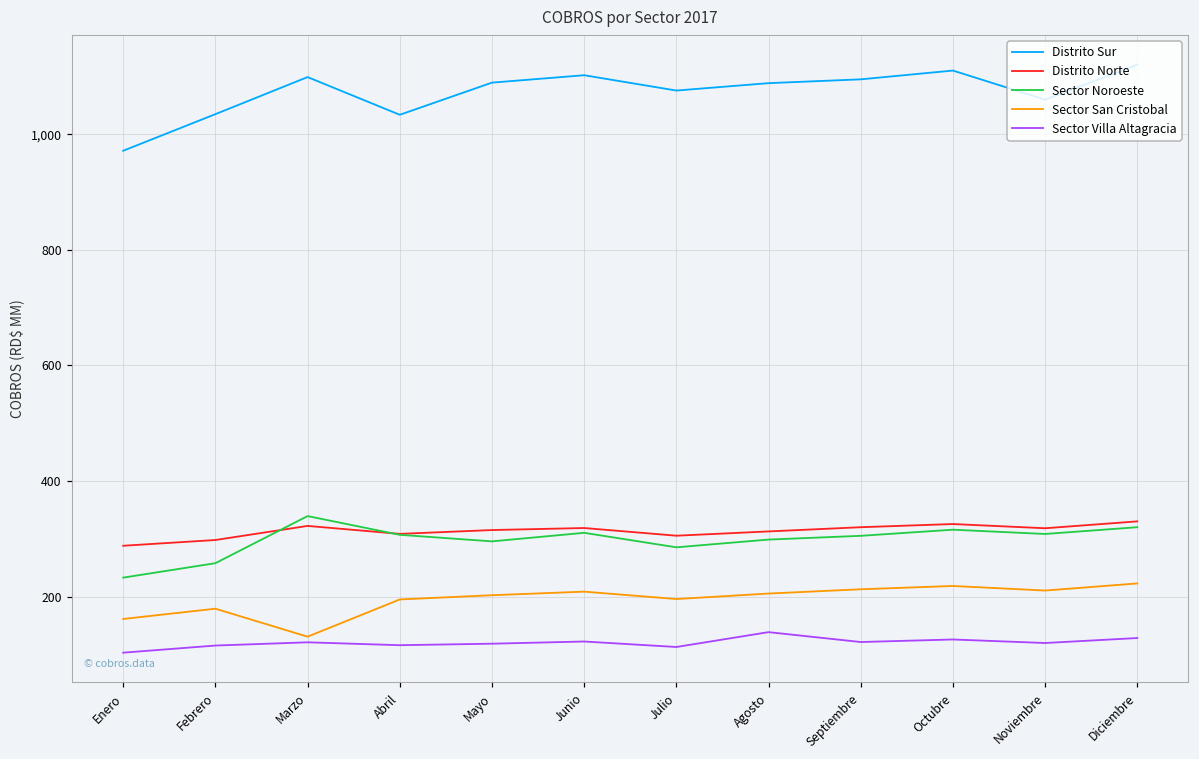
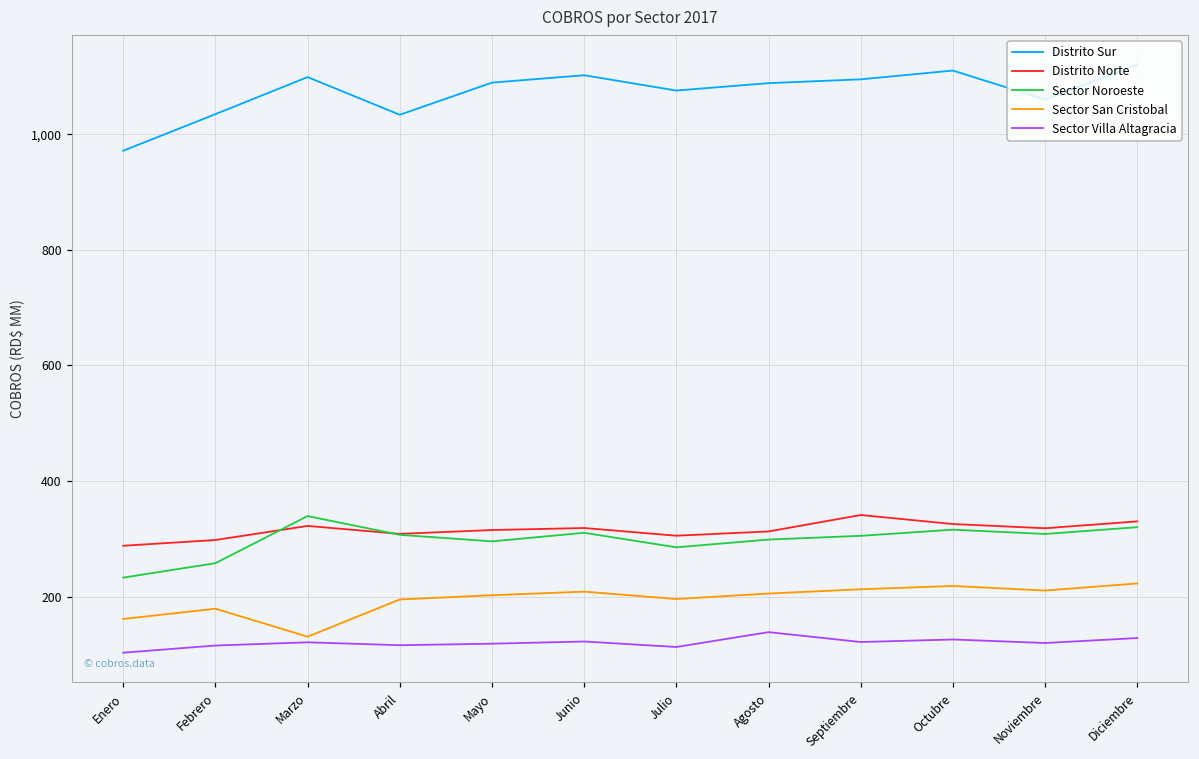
Distrito Norte, Septiembre: 320 -> 340
